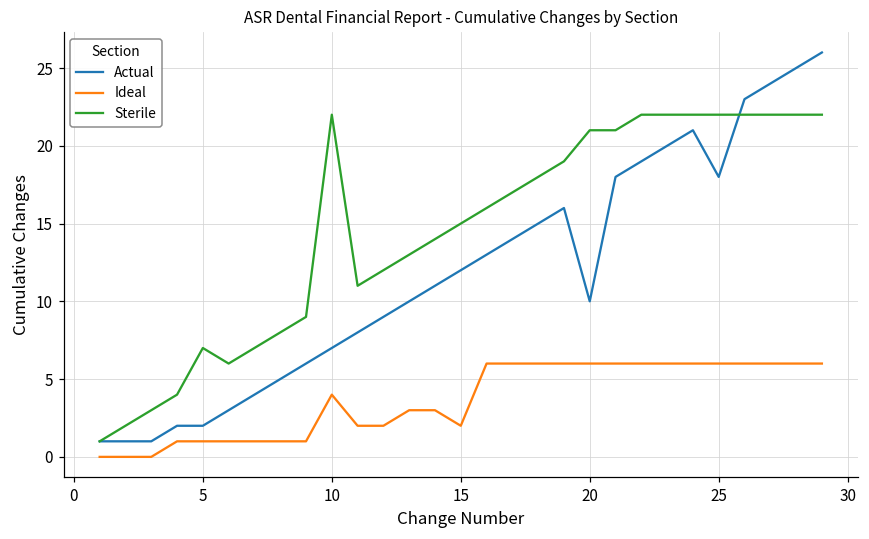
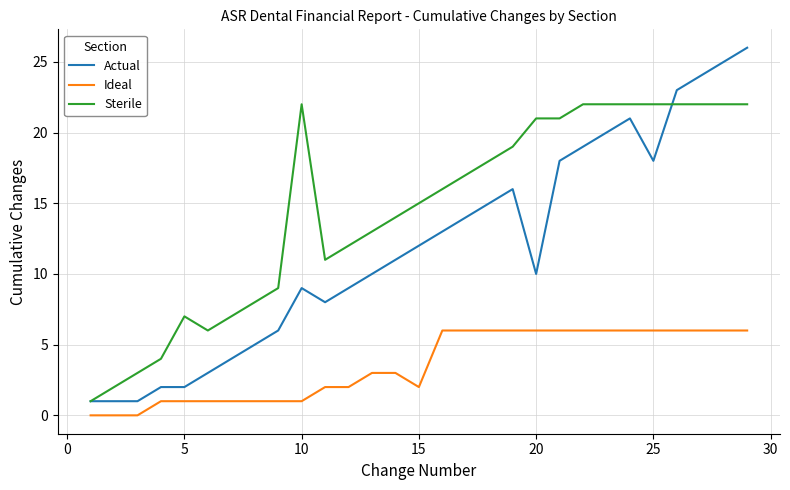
Actual, 10: 7 -> 9
Ideal, 10: 4 -> 1
